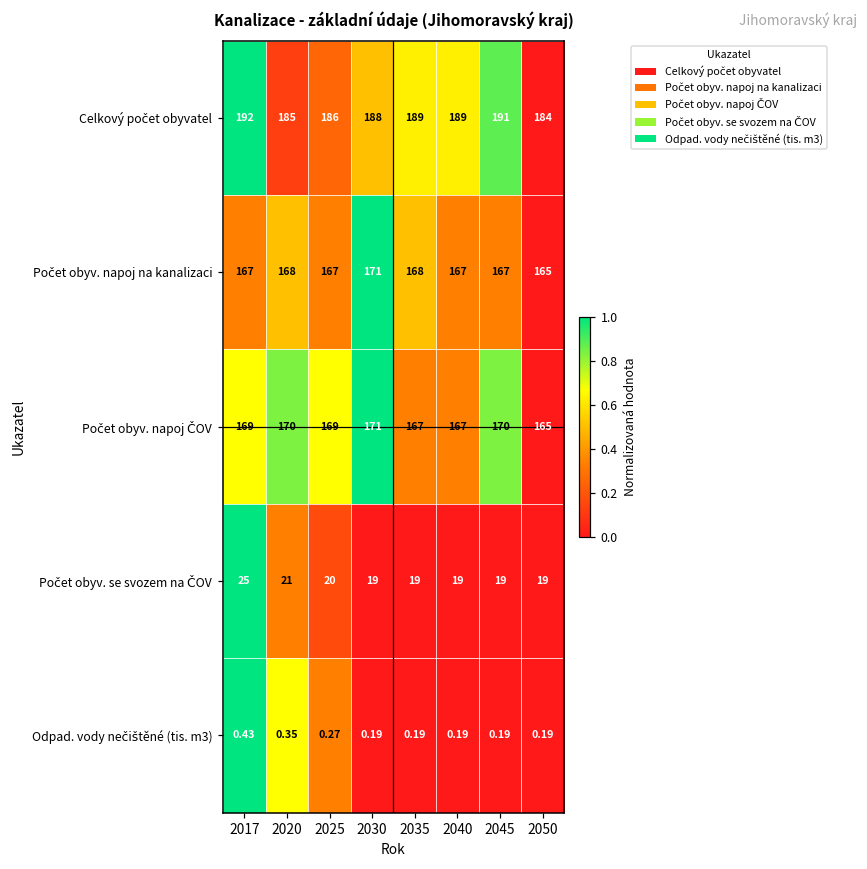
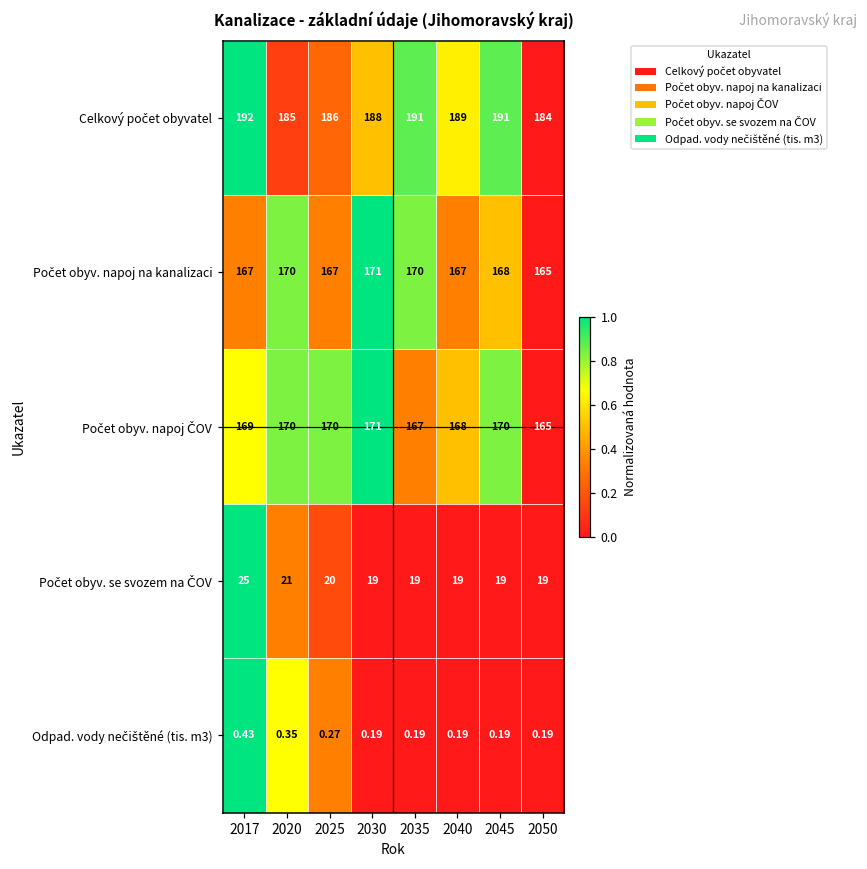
Celkový počet obyvatel, 2035: 189 -> 191
Počet obyv. napoj na kanalizaci, 2020: 168 -> 170
Počet obyv. napoj na kanalizaci, 2035: 168 -> 170
Počet obyv. napoj na kanalizaci, 2045: 167 -> 168
Počet obyv. napoj ČOV, 2025: 169 -> 170
Počet obyv. napoj ČOV, 2040: 167 -> 168
